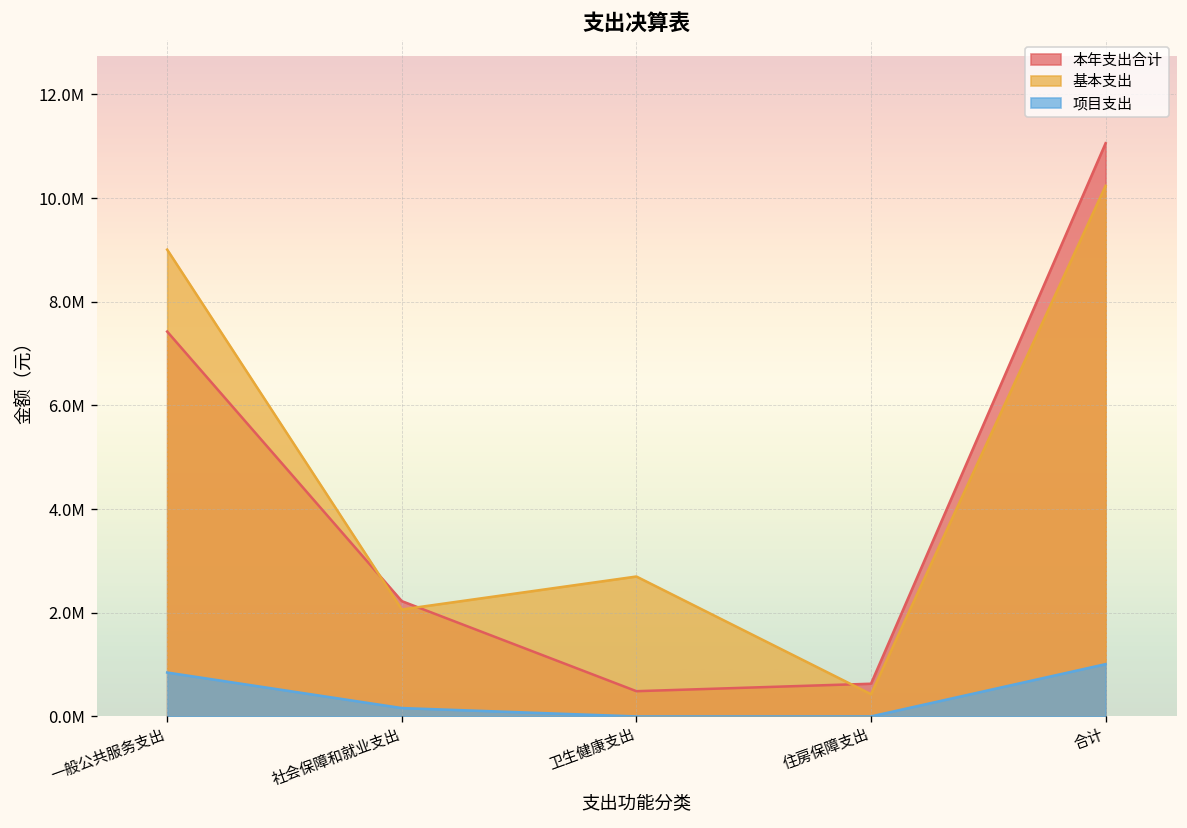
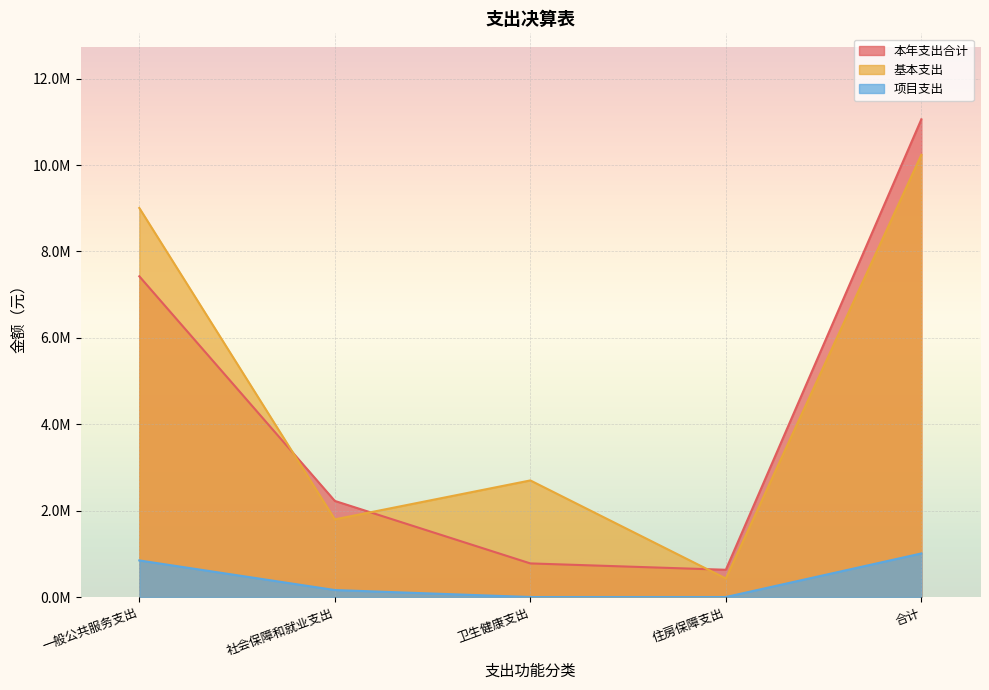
基本支出, 社会保障和就业支出: 2100000 -> 1800000
本年支出合计, 卫生健康支出: 500000 -> 800000
